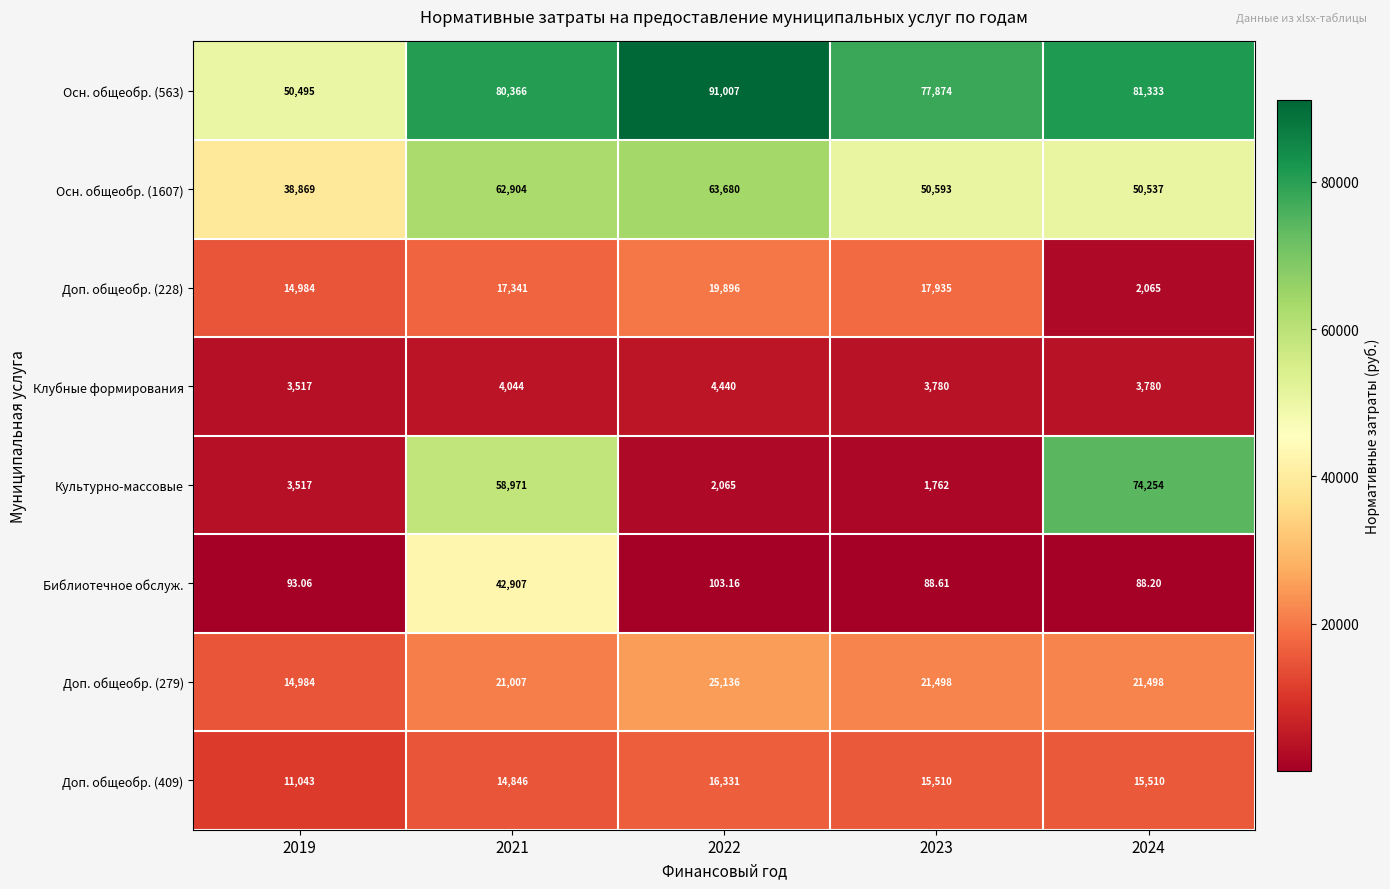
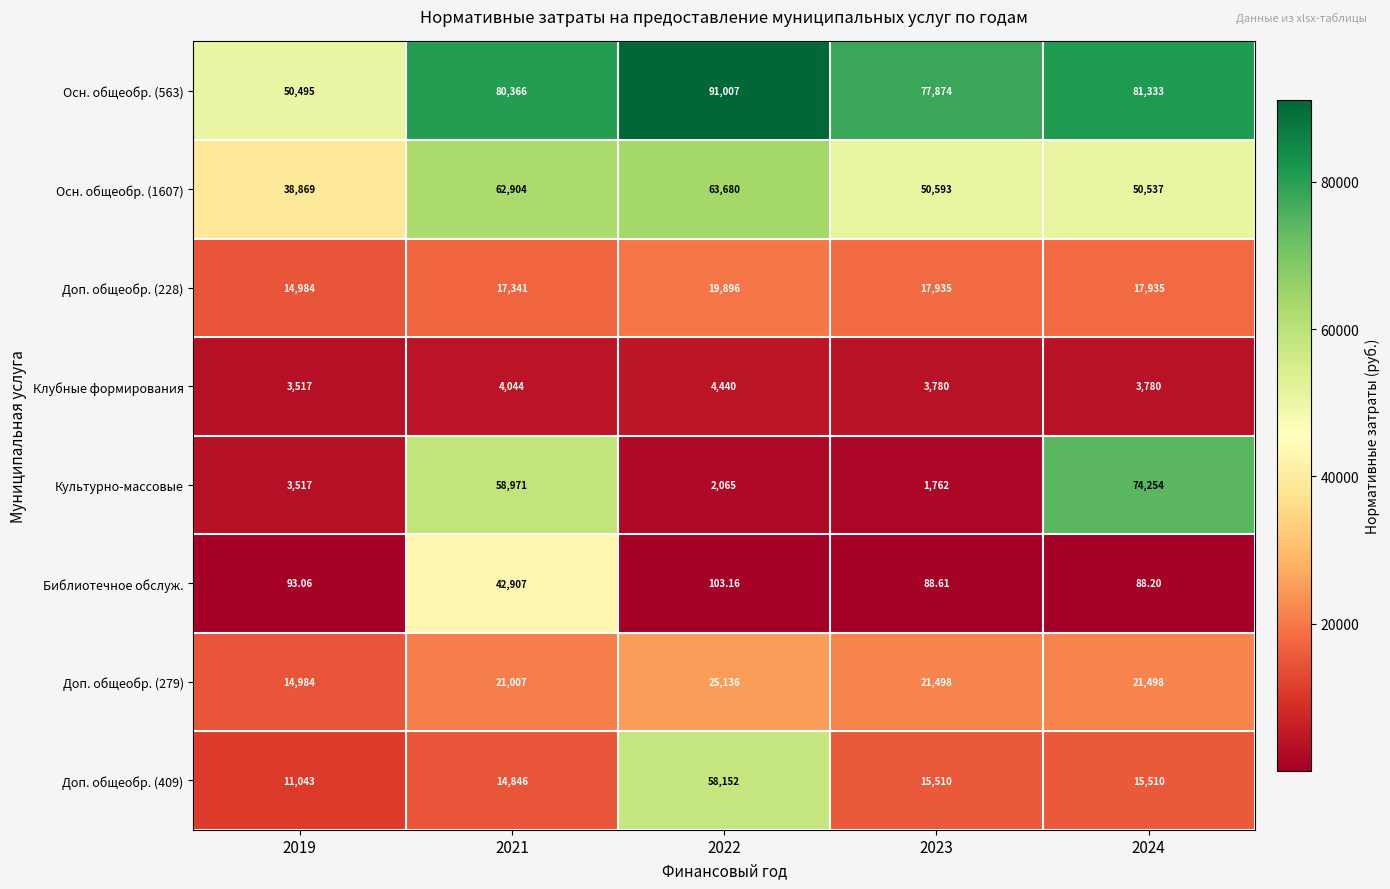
Доп. общеобр. (228), 2024: 2,065 -> 17,935
Доп. общеобр. (409), 2022: 16,331 -> 58,152
